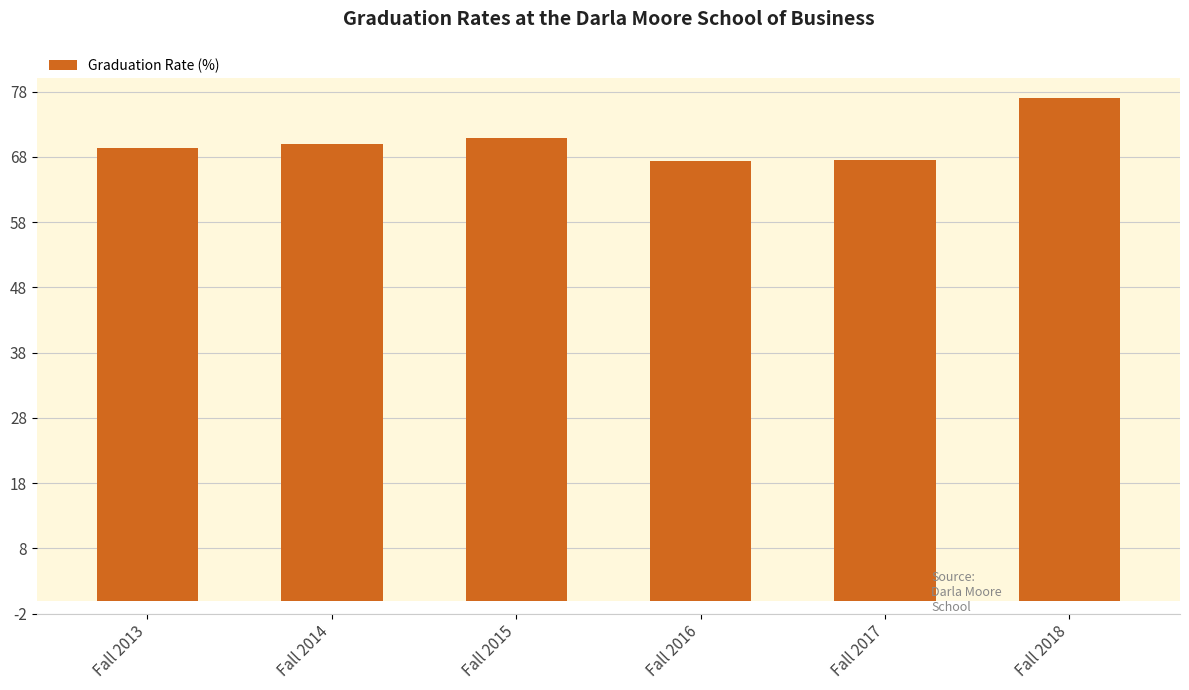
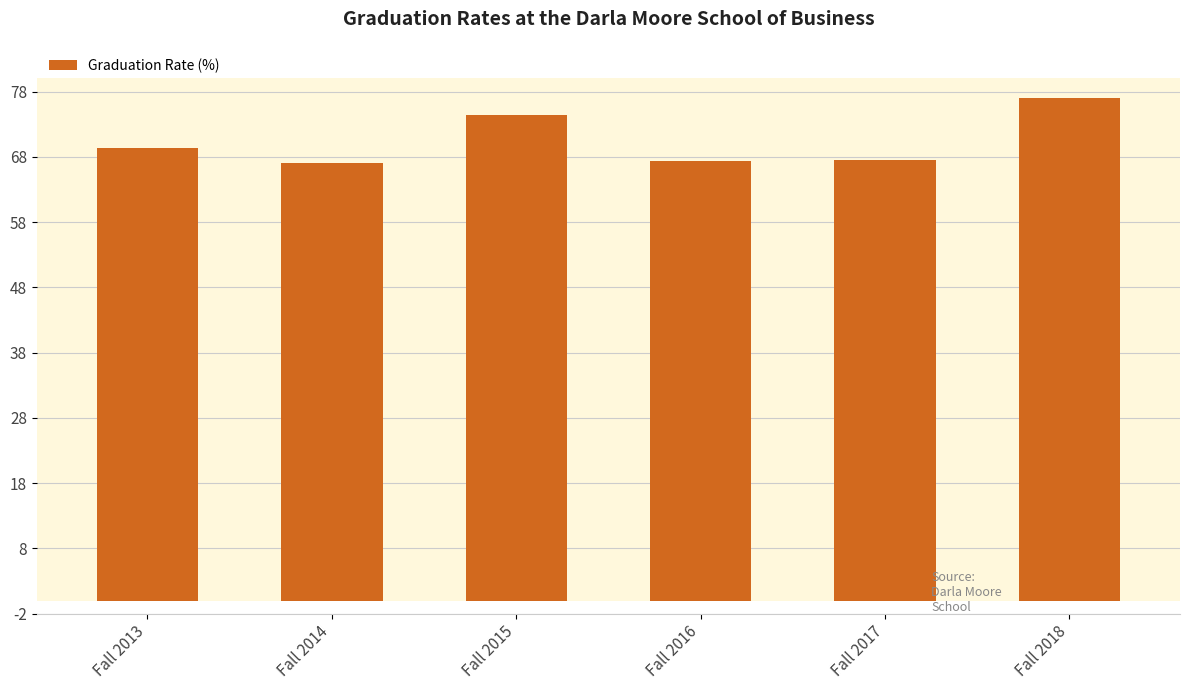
Fall 2014: 70 -> 67
Fall 2015: 71 -> 74
